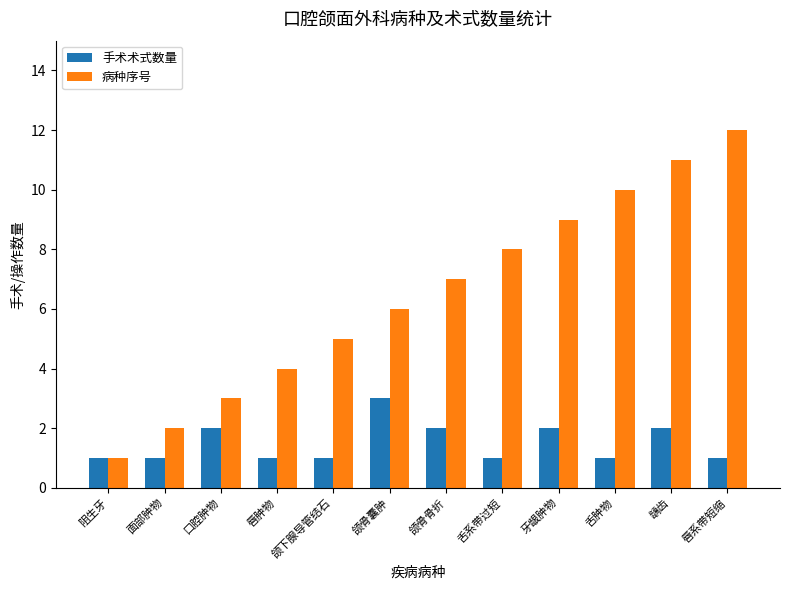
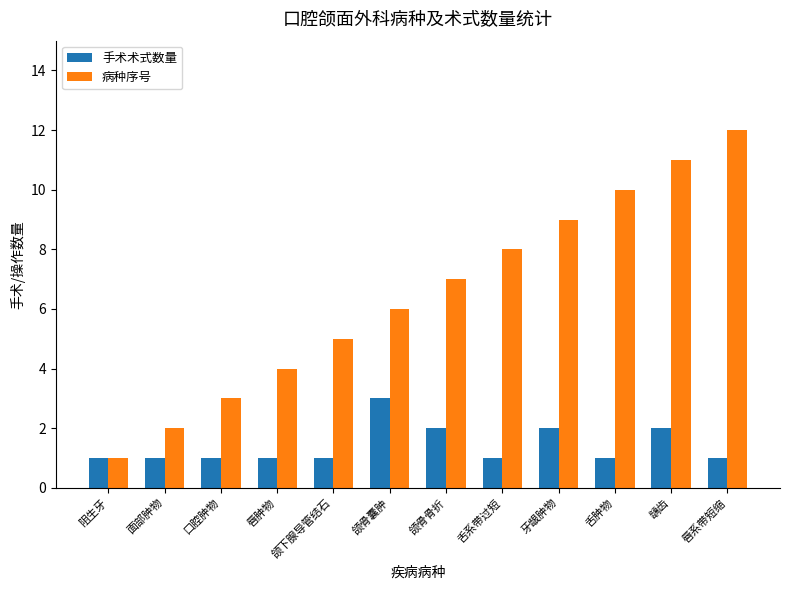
手术术式数量, 口腔肿物: 2 -> 1
